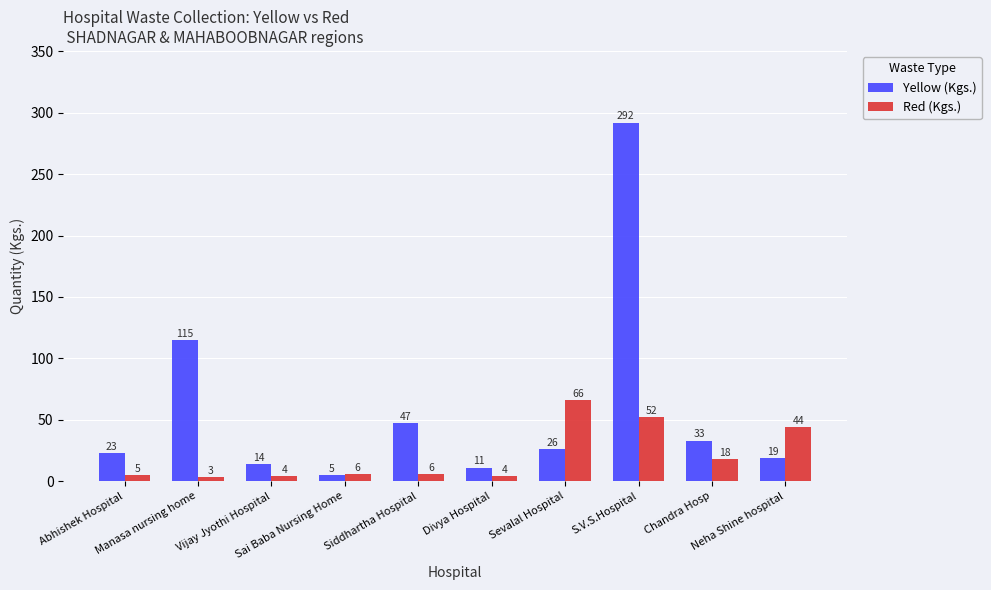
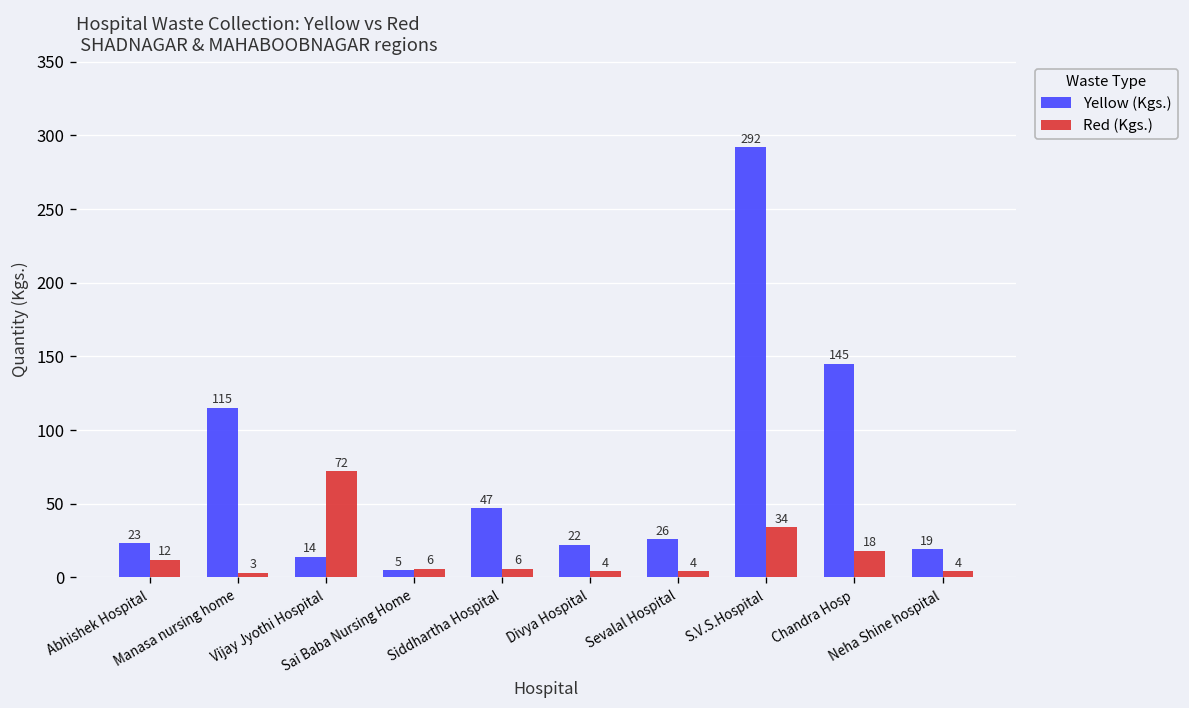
Red (Kgs.), Abhishek Hospital: 5 -> 12
Red (Kgs.), Vijay Jyothi Hospital: 4 -> 72
Yellow (Kgs.), Divya Hospital: 11 -> 22
Red (Kgs.), Sevalal Hospital: 66 -> 4
Red (Kgs.), S.V.S.Hospital: 52 -> 34
Yellow (Kgs.), Chandra Hosp: 33 -> 145
Red (Kgs.), Neha Shine hospital: 44 -> 4
